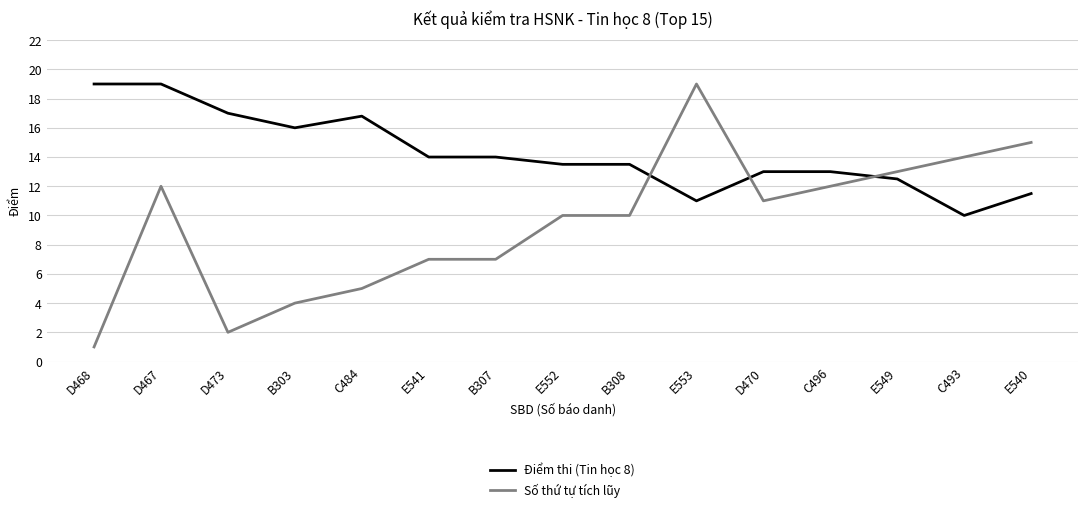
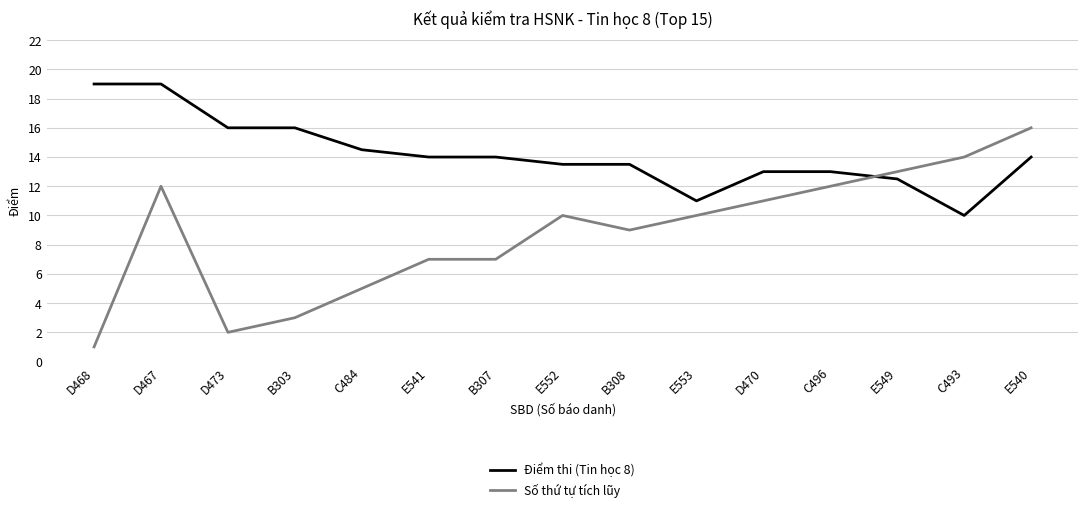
Điểm thi (Tin học 8), D473: 17 -> 16
Số thứ tự tích lũy, B303: 4 -> 3
Điểm thi (Tin học 8), C484: 16.8 -> 14.5
Số thứ tự tích lũy, B308: 10 -> 9
Số thứ tự tích lũy, E553: 19 -> 10
Điểm thi (Tin học 8), E540: 11.5 -> 14.0
Số thứ tự tích lũy, E540: 15 -> 16
